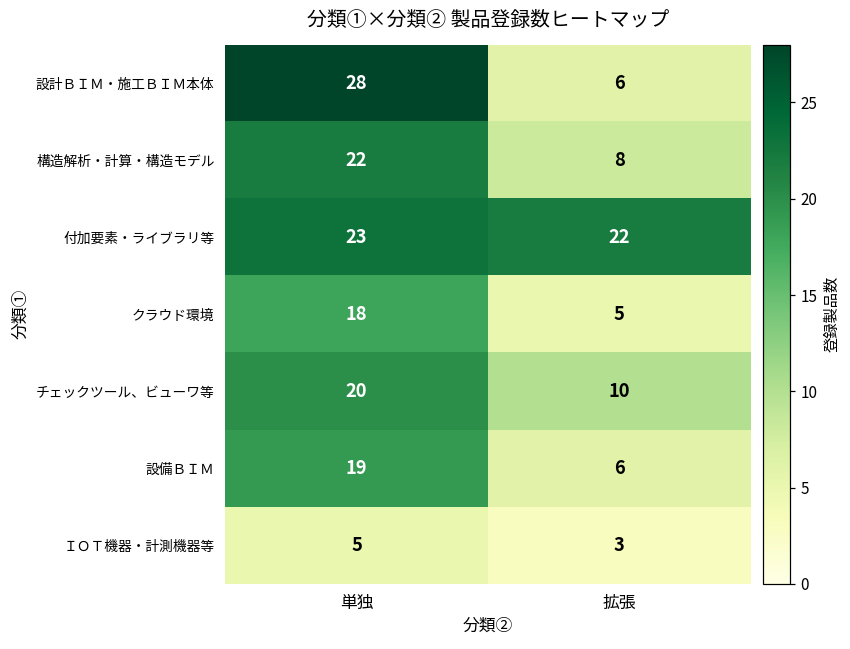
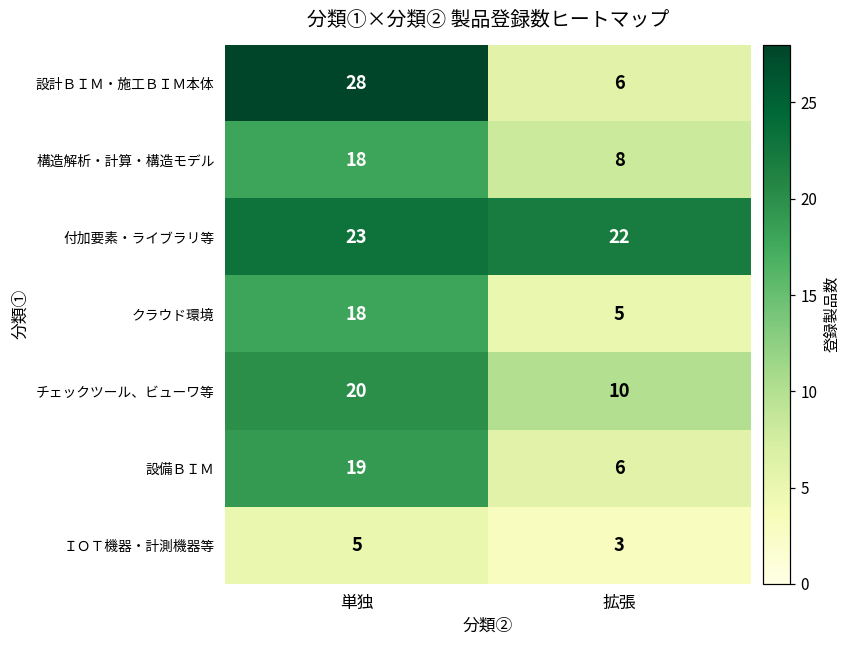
構造解析・計算・構造モデル, 単独: 22 -> 18
